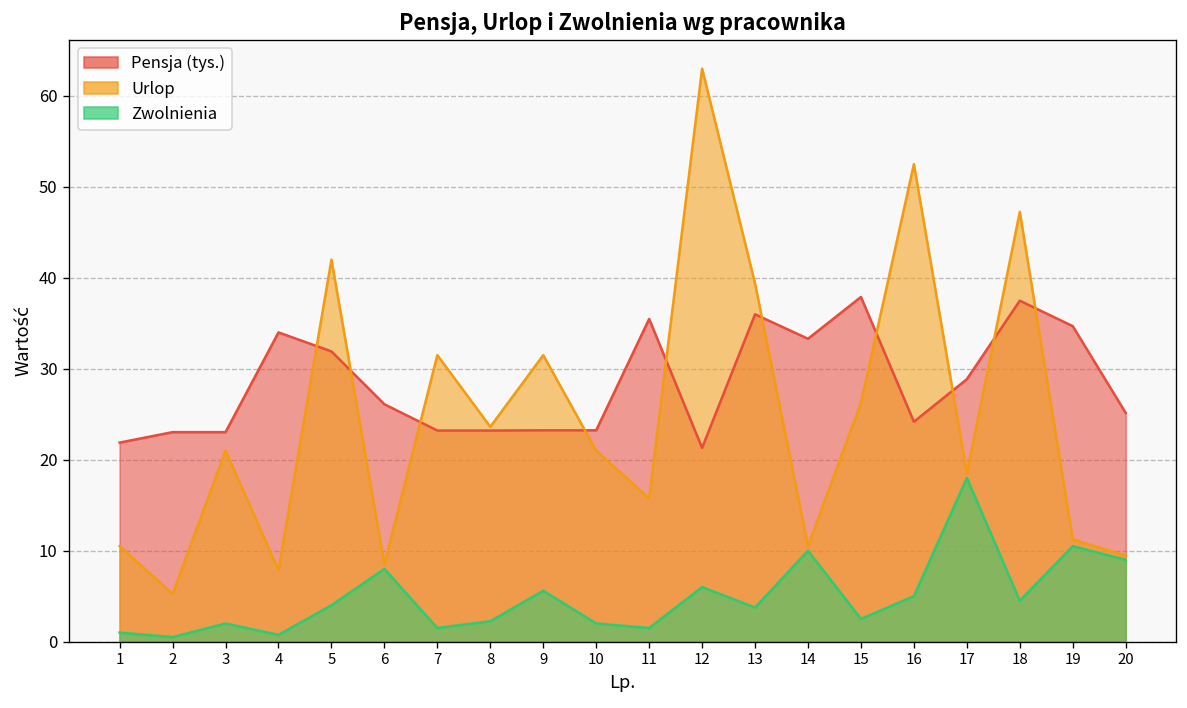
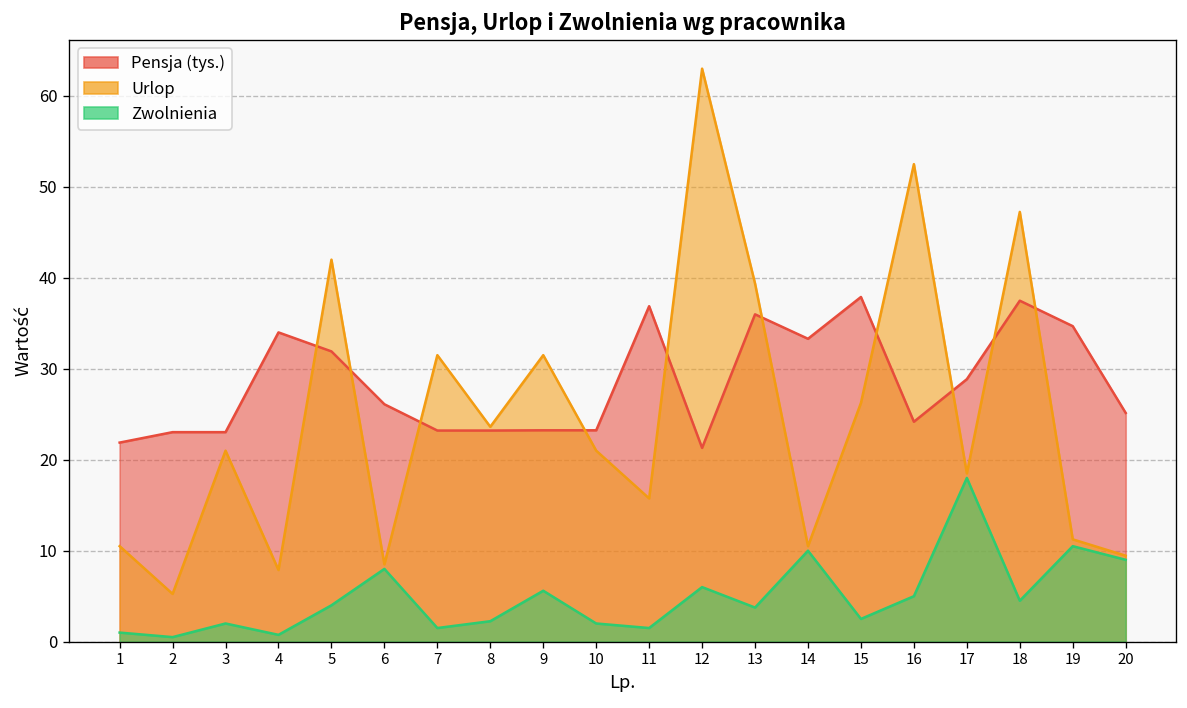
Pensja (tys.), 11: 35 -> 37
